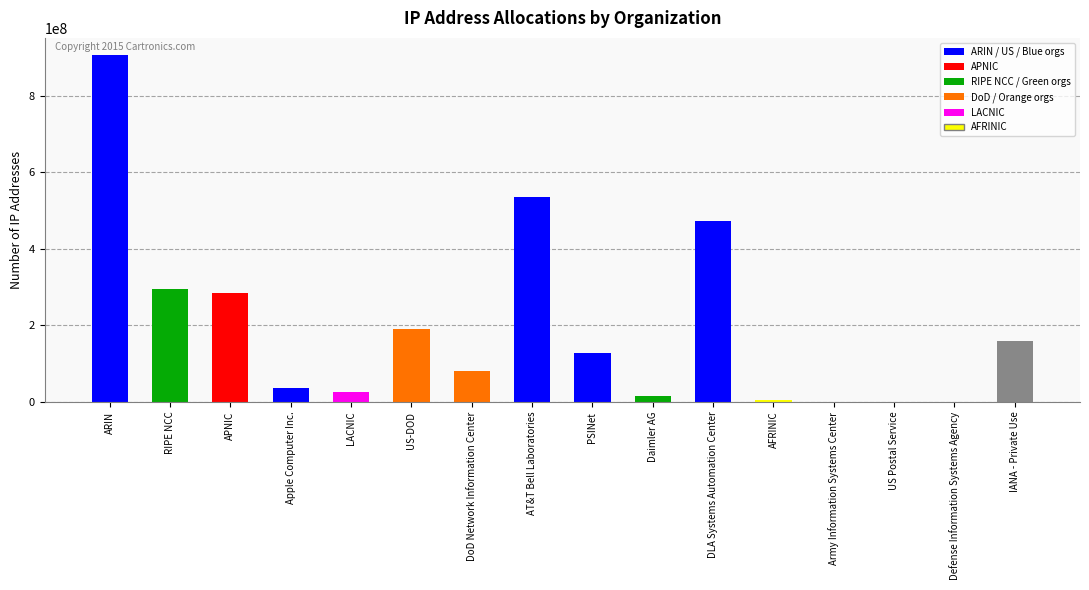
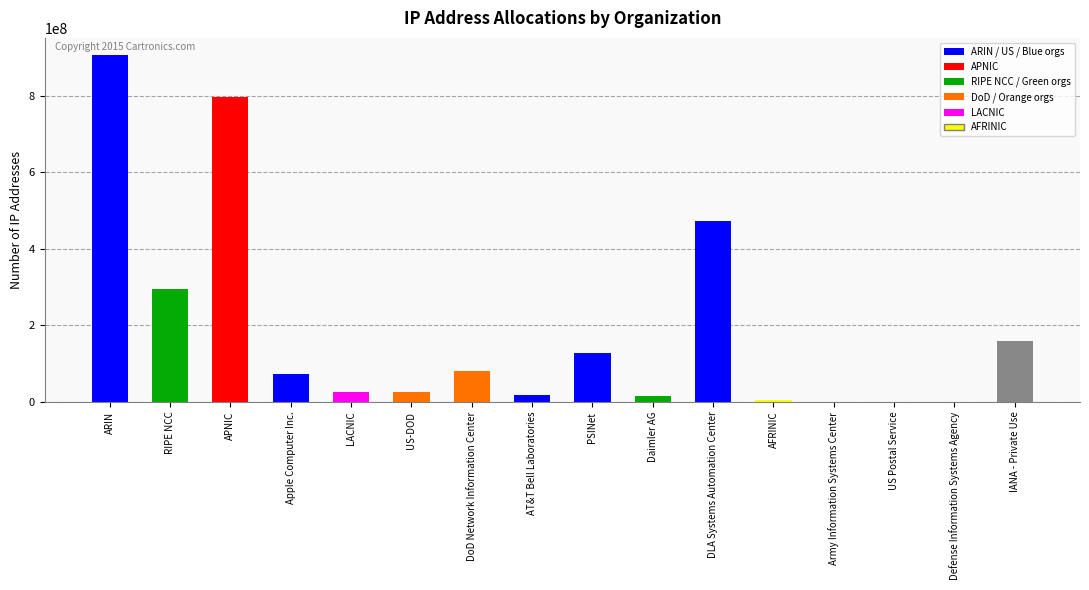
APNIC: 290000000 -> 800000000
Apple Computer Inc.: 40000000 -> 70000000
US-DOD: 190000000 -> 30000000
AT&T Bell Laboratories: 530000000 -> 20000000
